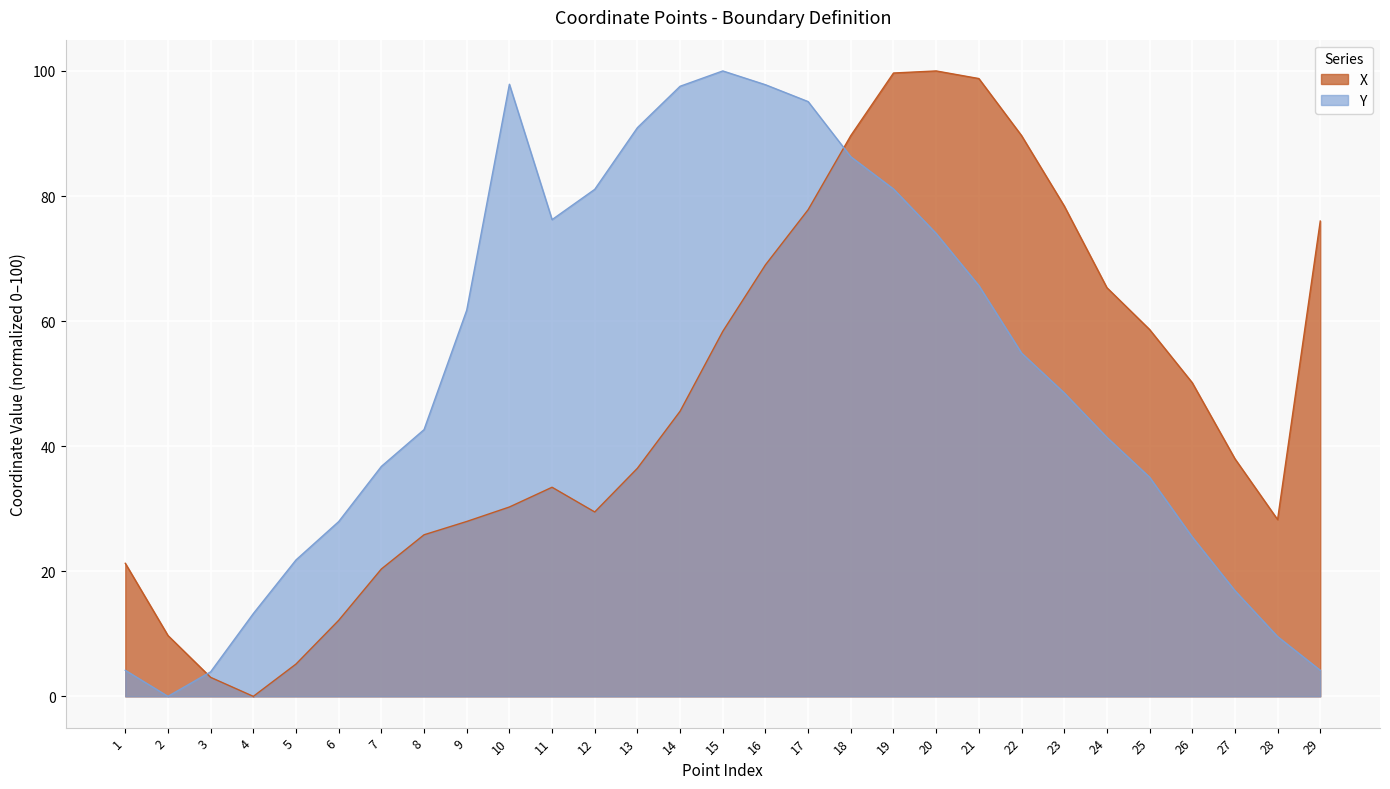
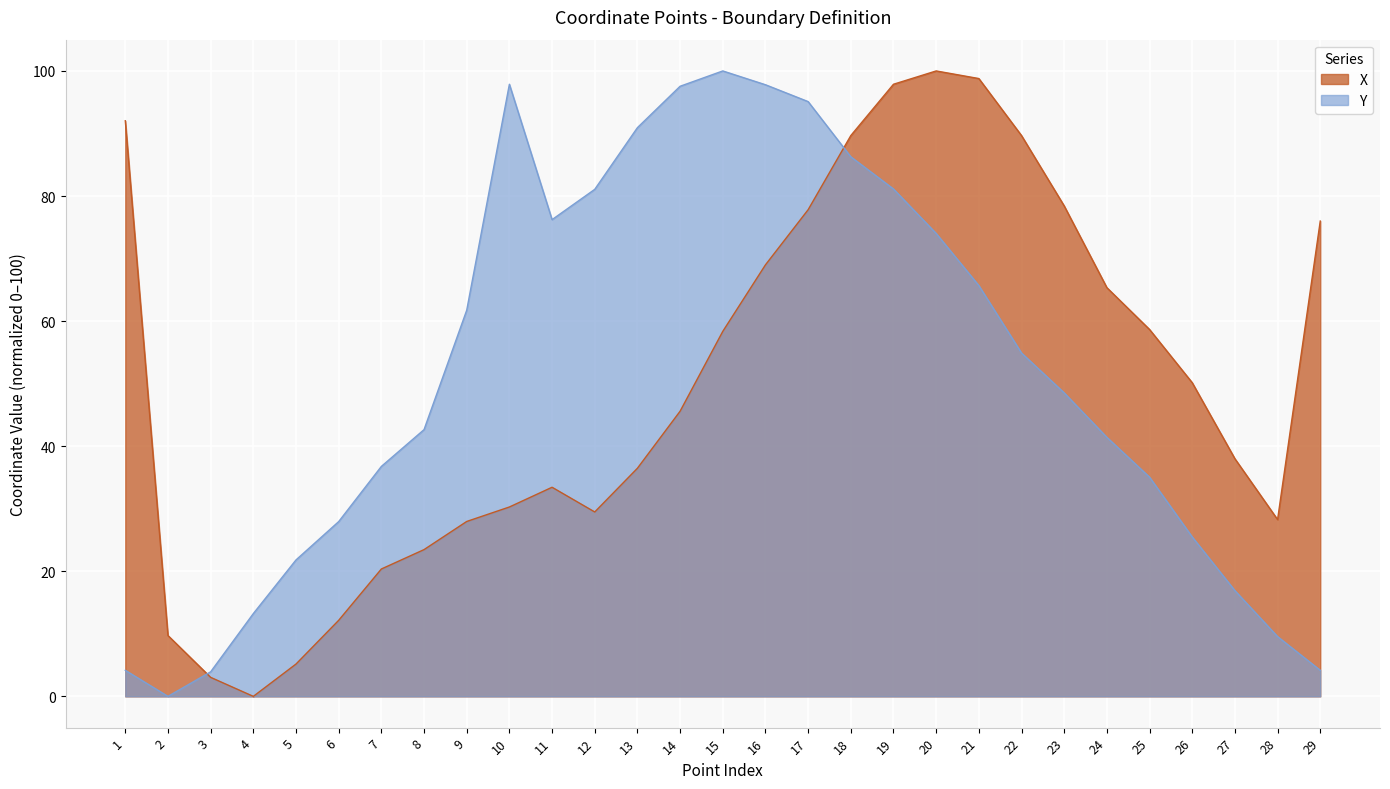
X, 1: 21 -> 92
X, 8: 26 -> 23
X, 19: 100 -> 98
